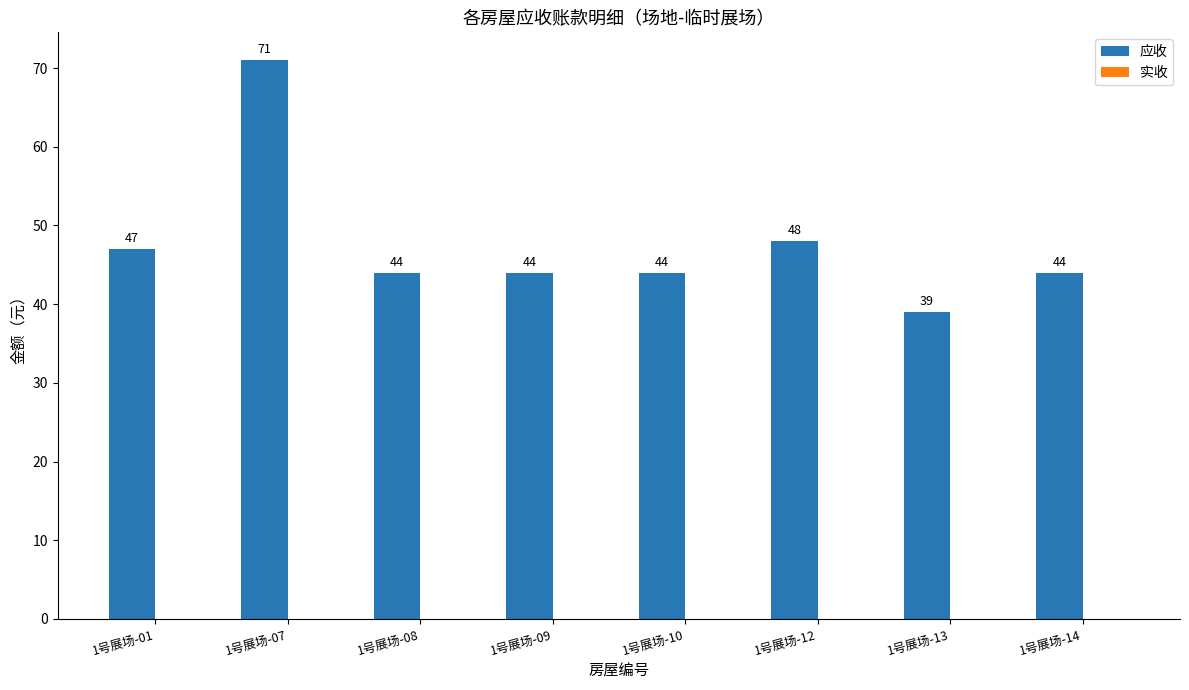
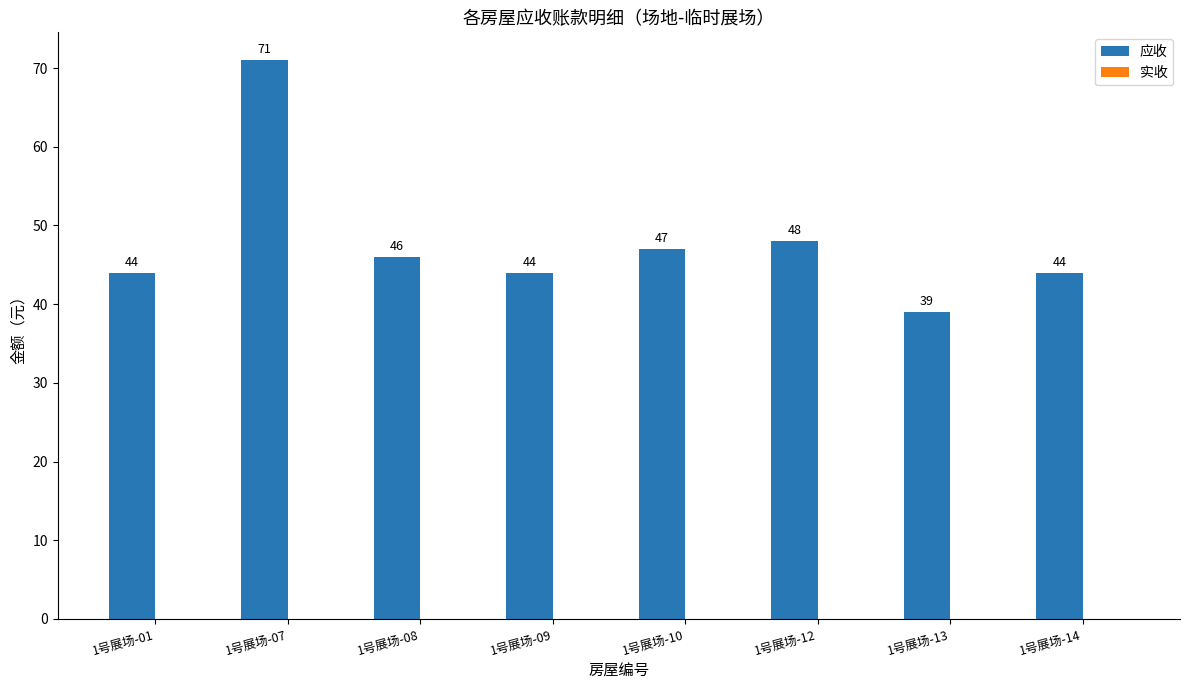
应收, 1号展场-01: 47 -> 44
应收, 1号展场-08: 44 -> 46
应收, 1号展场-10: 44 -> 47
